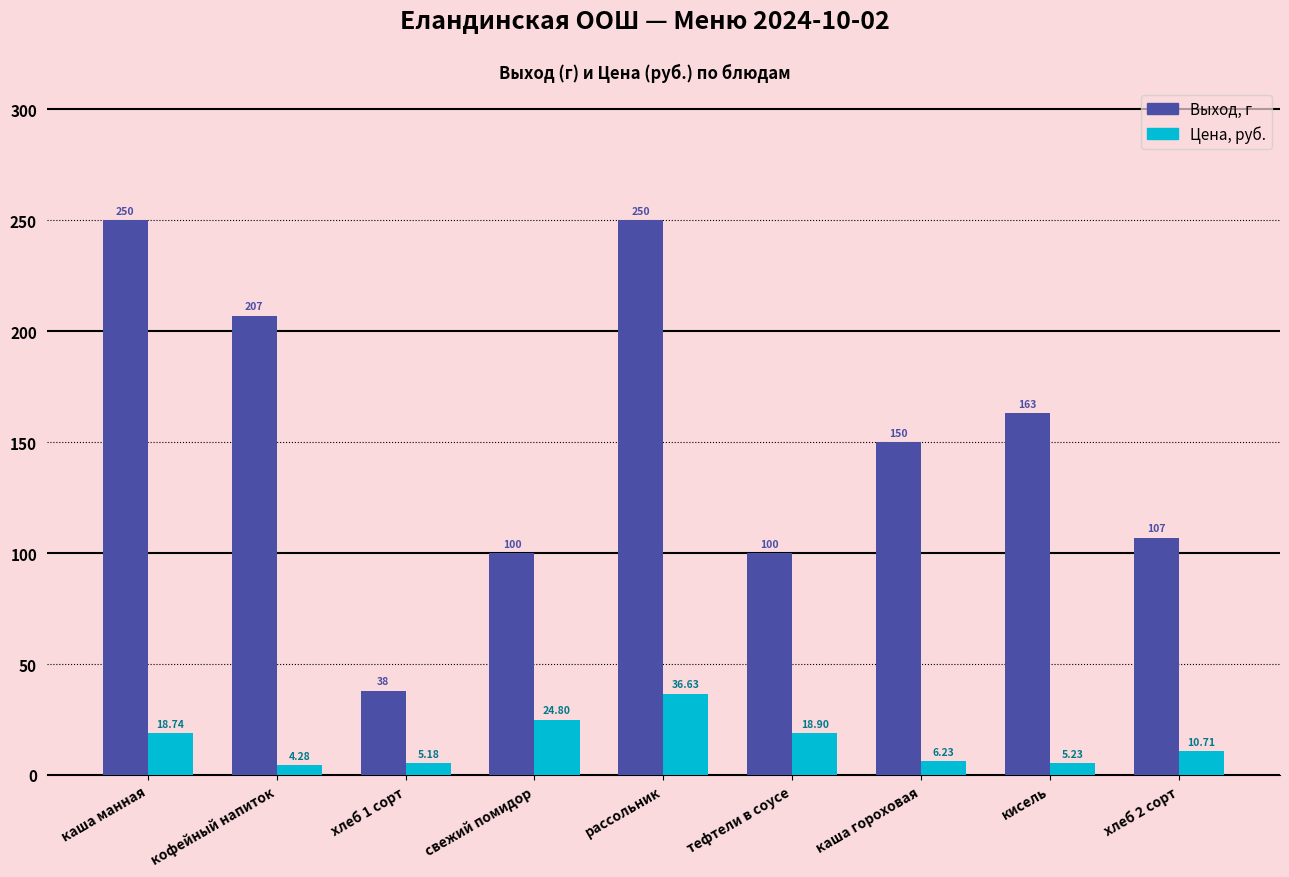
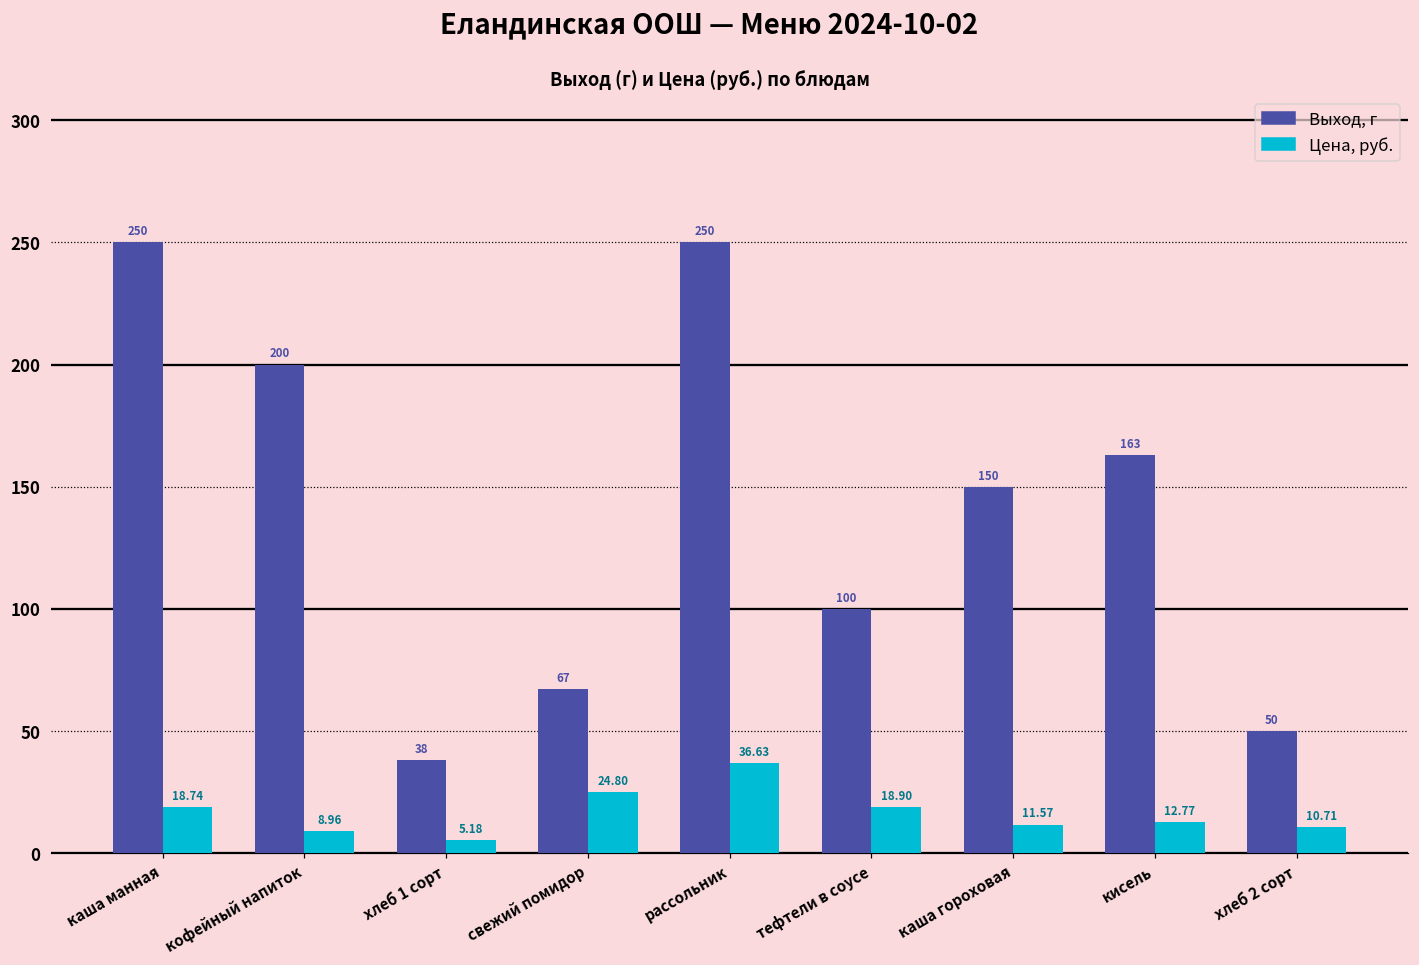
Выход, г, кофейный напиток: 207 -> 200
Цена, руб., кофейный напиток: 4.28 -> 8.96
Выход, г, свежий помидор: 100 -> 67
Цена, руб., каша гороховая: 6.23 -> 11.57
Цена, руб., кисель: 5.23 -> 12.77
Выход, г, хлеб 2 сорт: 107 -> 50
